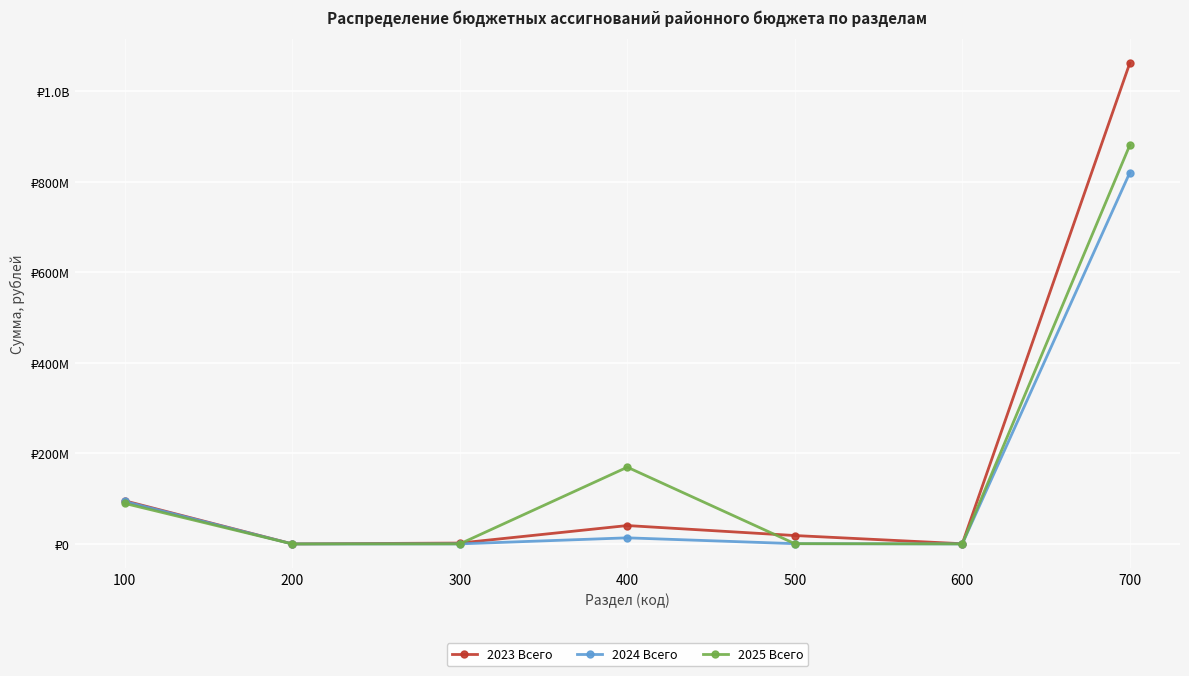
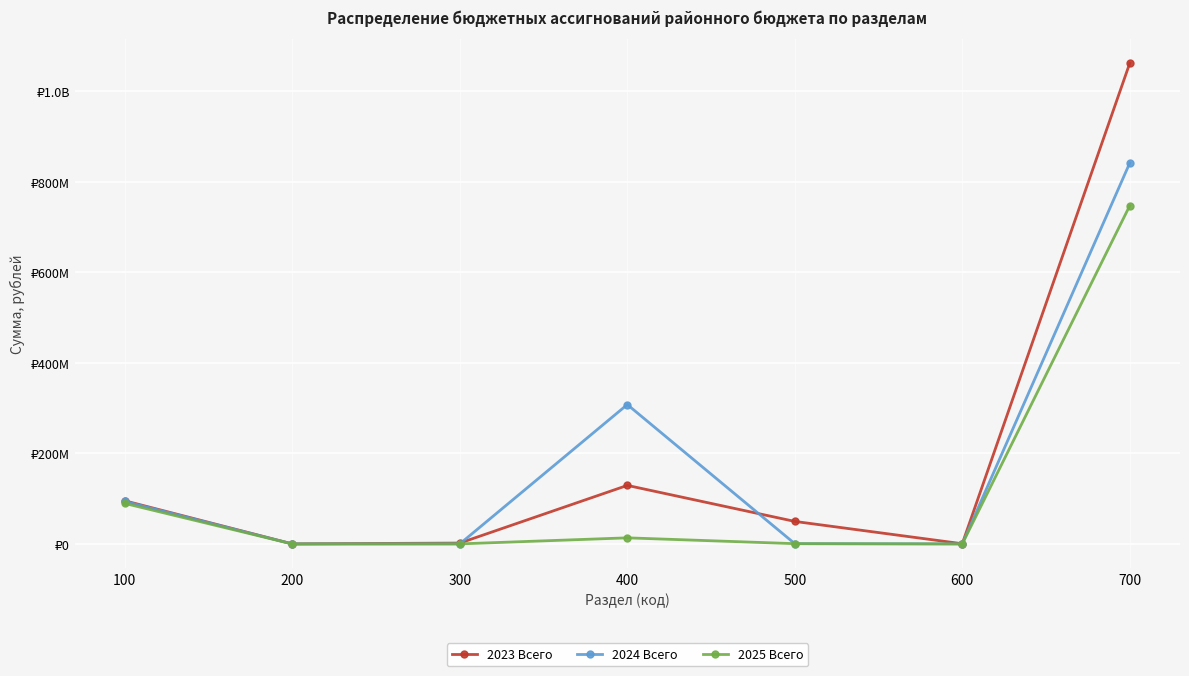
2023 Всего, 400: ₽40000000 -> ₽130000000
2024 Всего, 400: ₽10000000 -> ₽310000000
2025 Всего, 400: ₽170000000 -> ₽10000000
2023 Всего, 500: ₽20000000 -> ₽50000000
2024 Всего, 700: ₽820000000 -> ₽840000000
2025 Всего, 700: ₽880000000 -> ₽750000000
